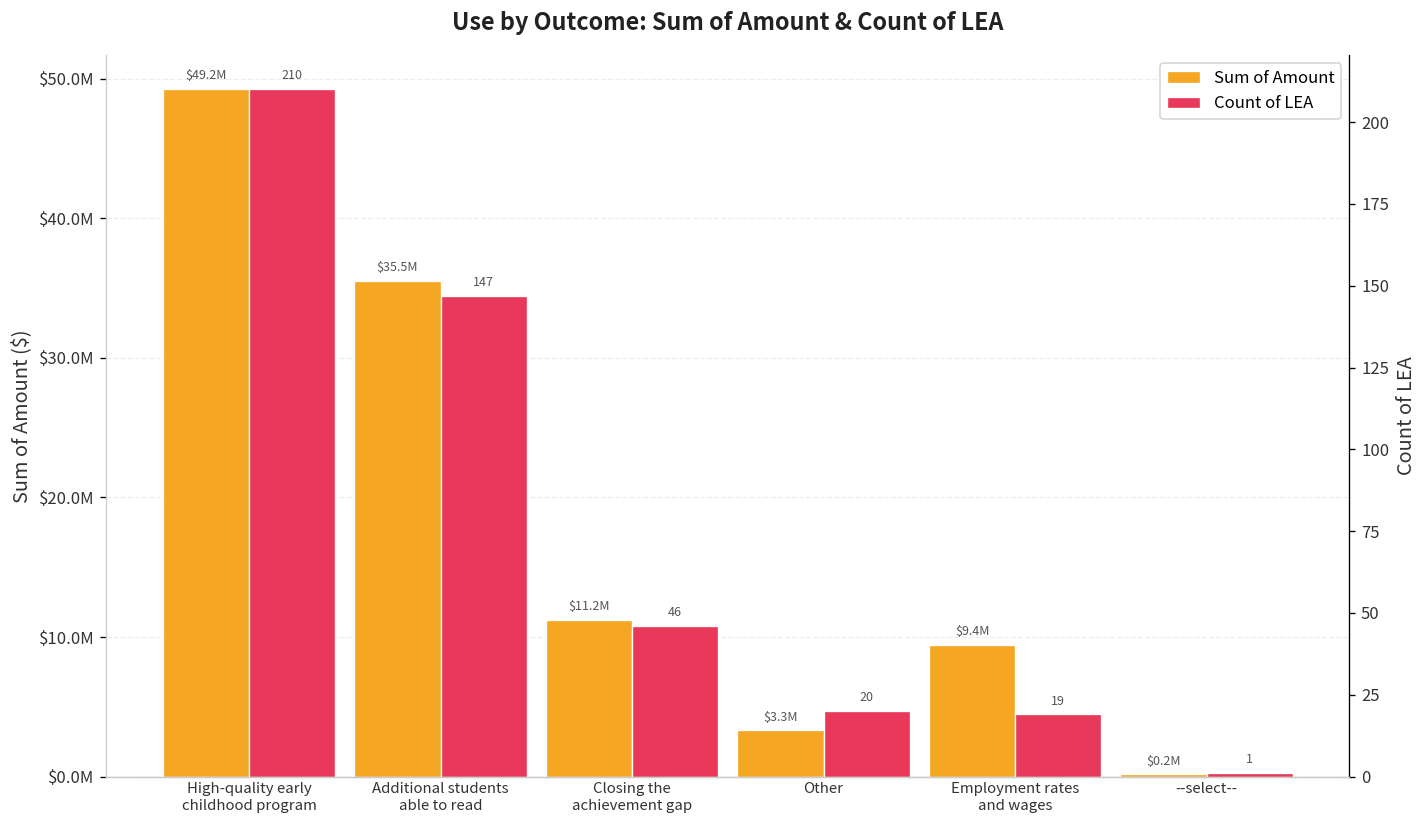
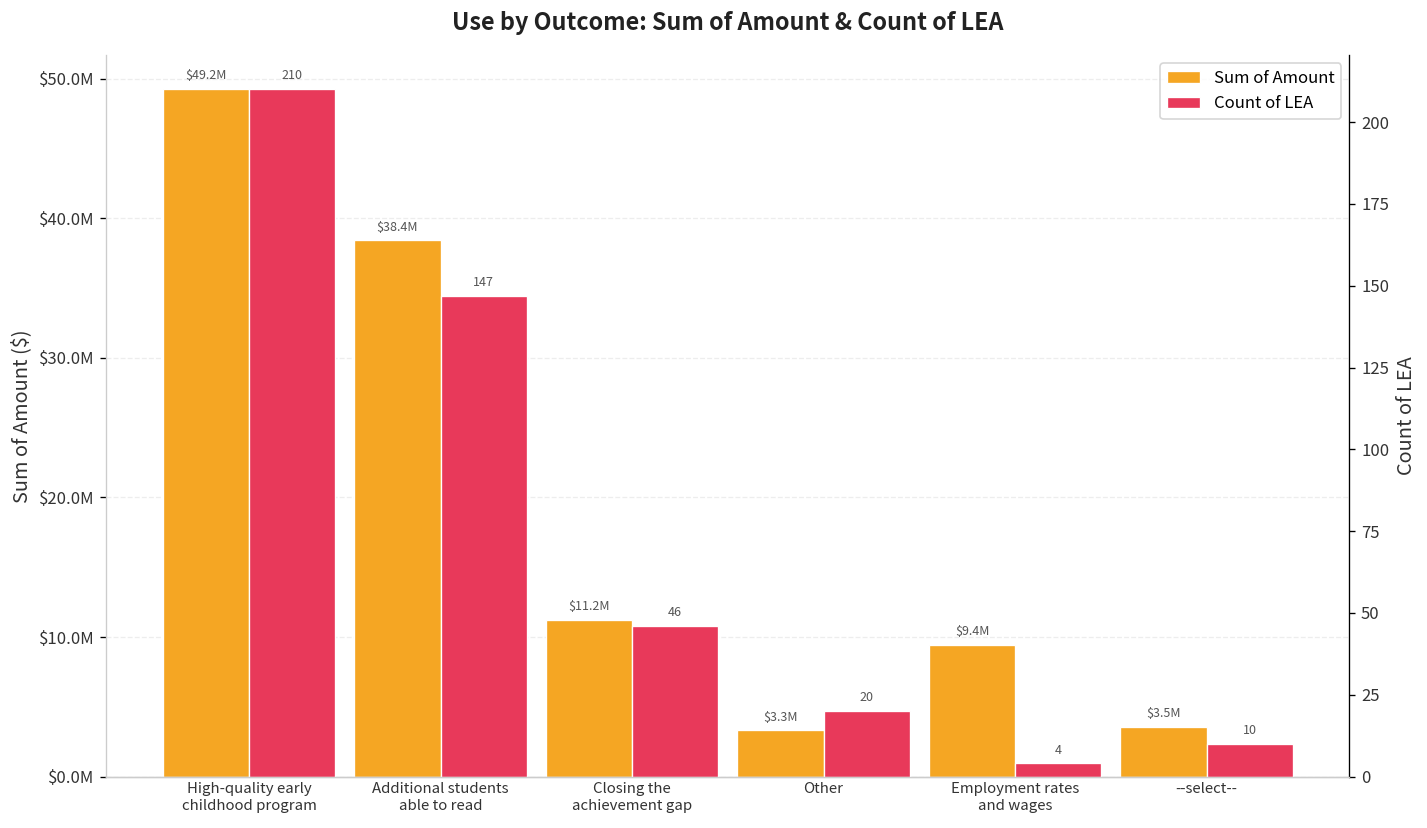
Sum of Amount, Additional students able to read: $35.5M -> $38.4M
Sum of Amount, --select--: $0.2M -> $3.5M
Count of LEA, Employment rates and wages: 19 -> 4
Count of LEA, --select--: 1 -> 10
